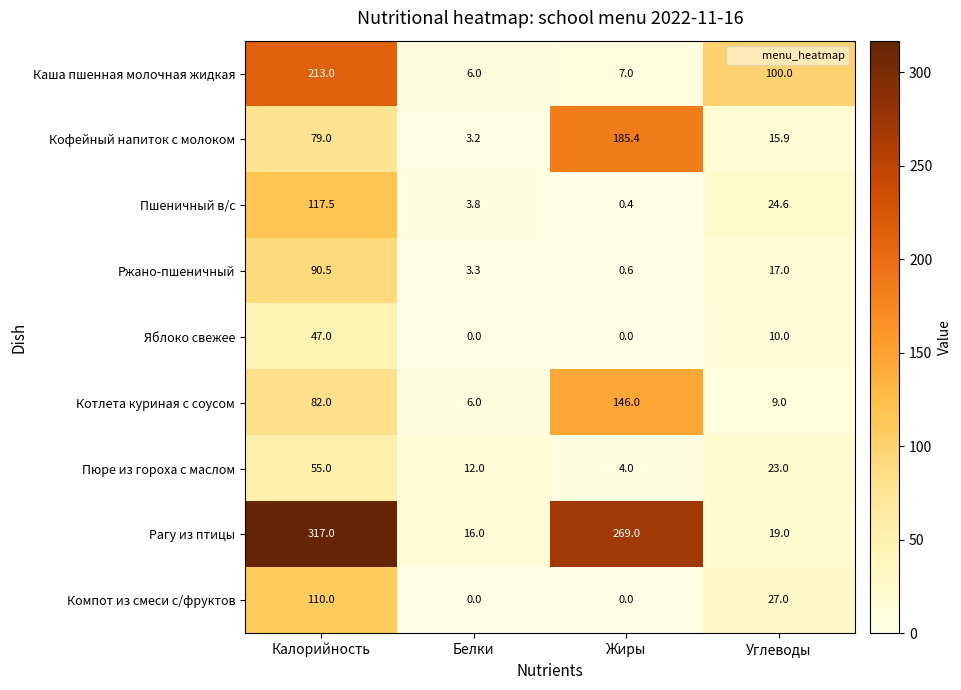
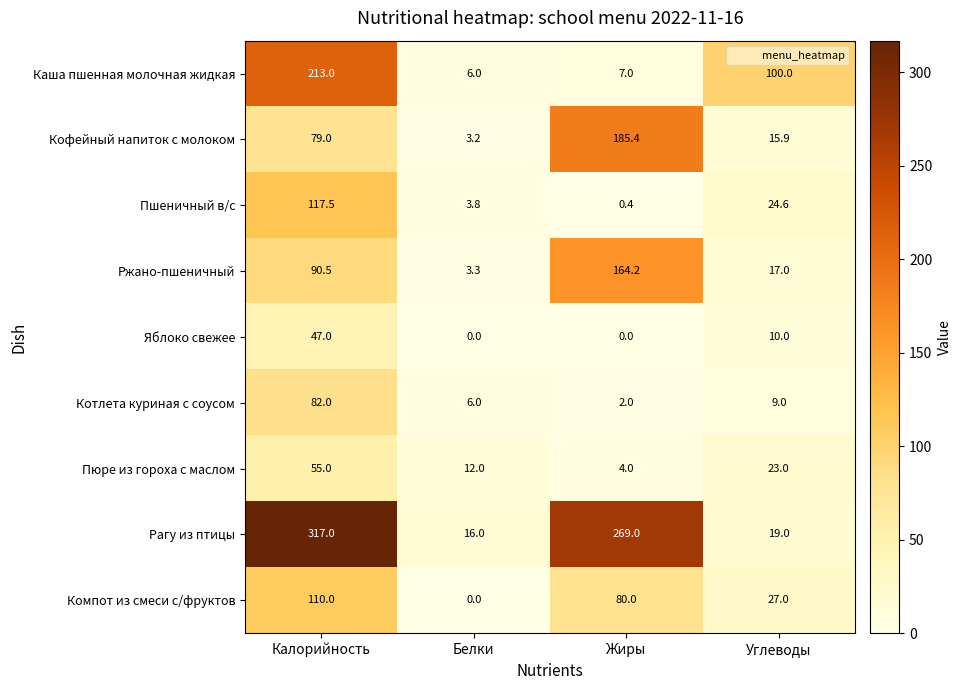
Ржано-пшеничный, Жиры: 0.6 -> 164.2
Котлета куриная с соусом, Жиры: 146.0 -> 2.0
Компот из смеси с/фруктов, Жиры: 0.0 -> 80.0
